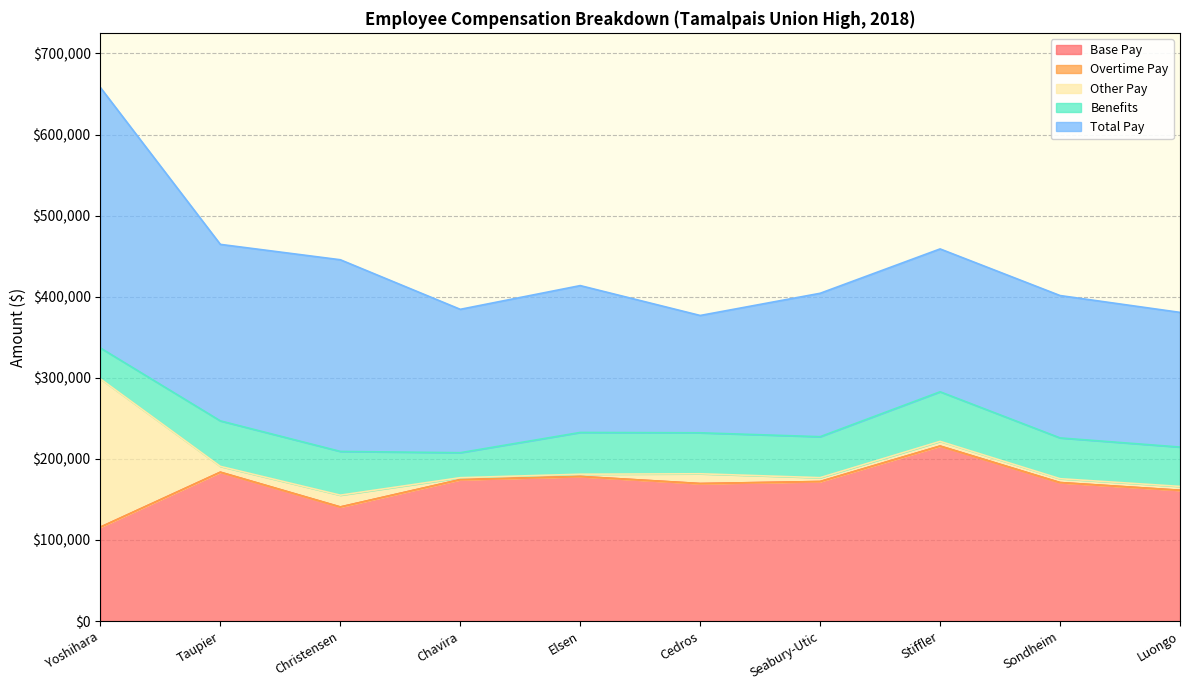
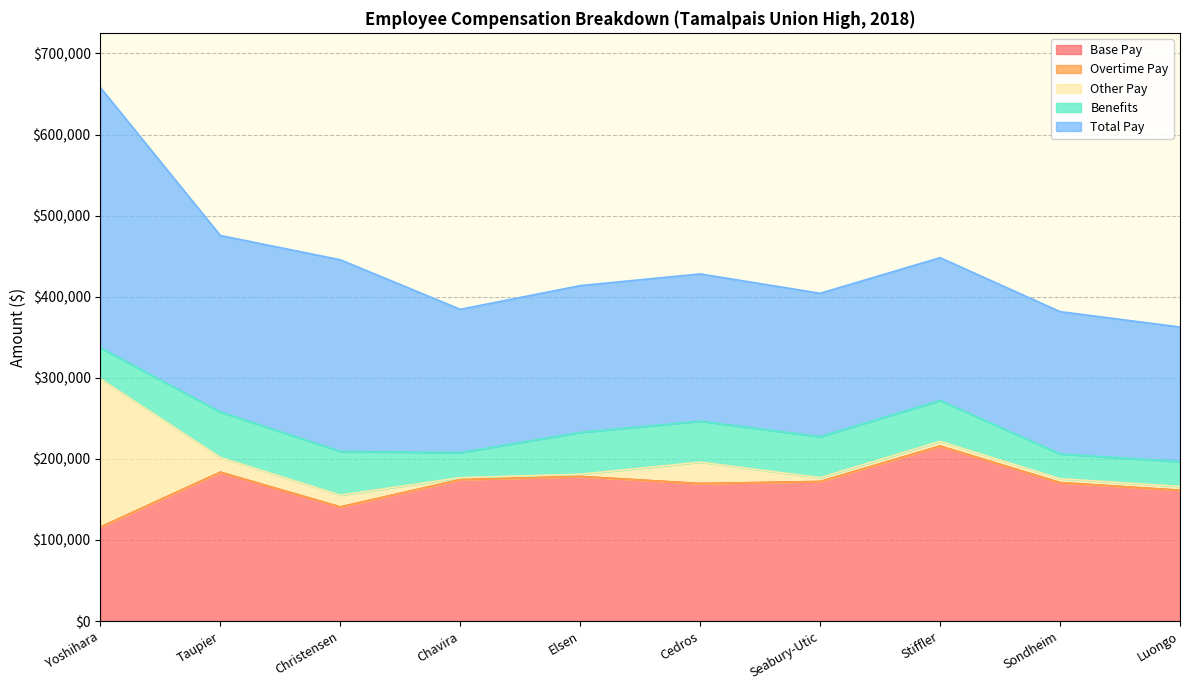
Other Pay, Taupier: $10,000 -> $20,000
Other Pay, Cedros: $10,000 -> $30,000
Total Pay, Cedros: $140,000 -> $180,000
Benefits, Stiffler: $60,000 -> $50,000
Benefits, Sondheim: $50,000 -> $30,000
Benefits, Luongo: $50,000 -> $30,000
